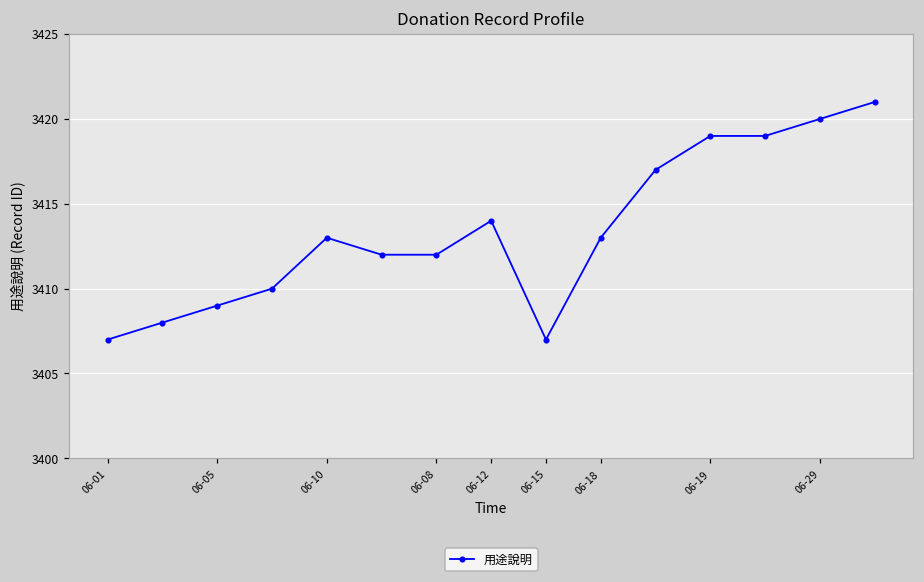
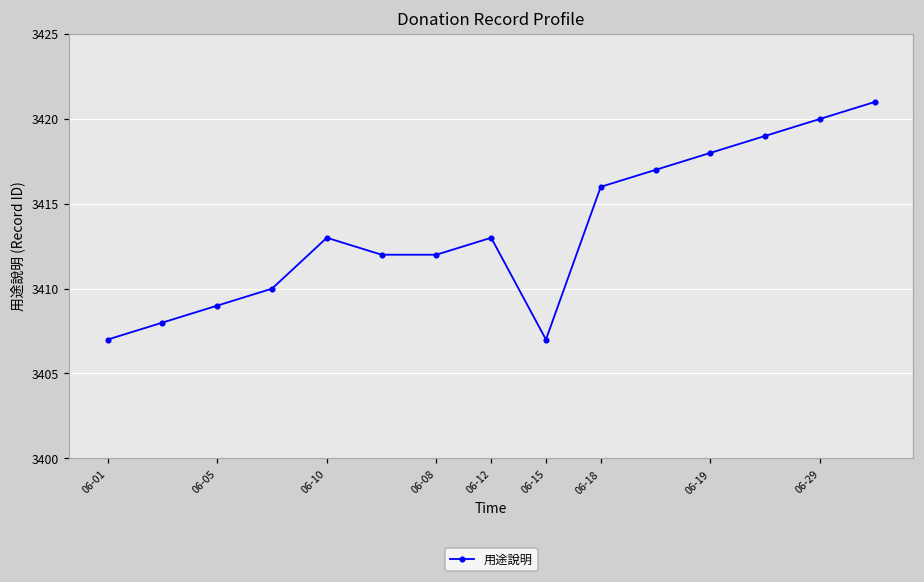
06-12: 3414 -> 3413
06-18: 3413 -> 3416
06-19: 3419 -> 3418
